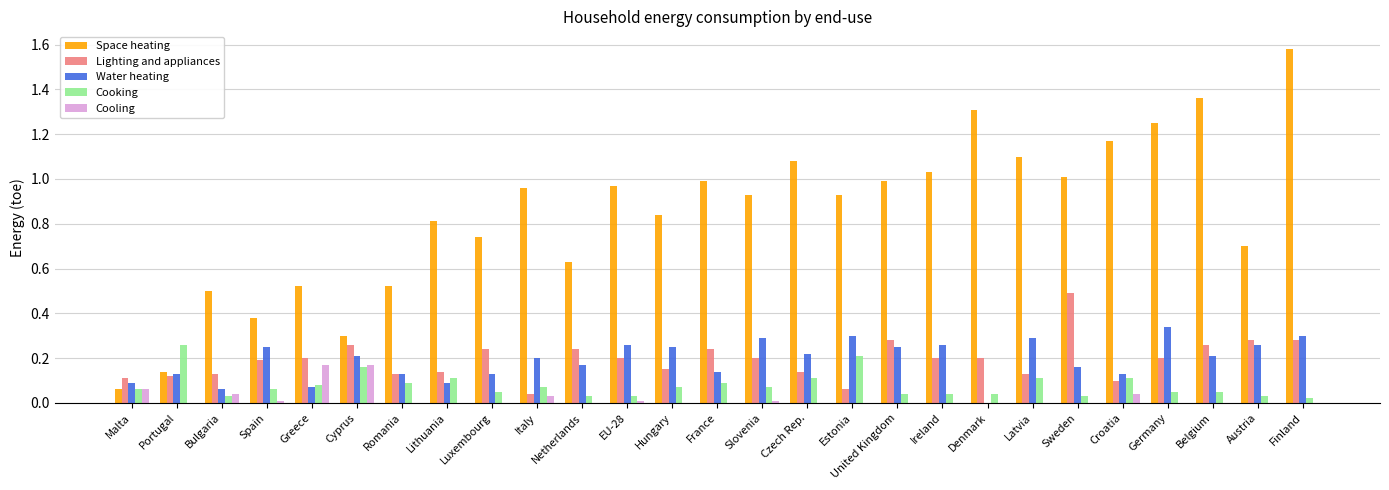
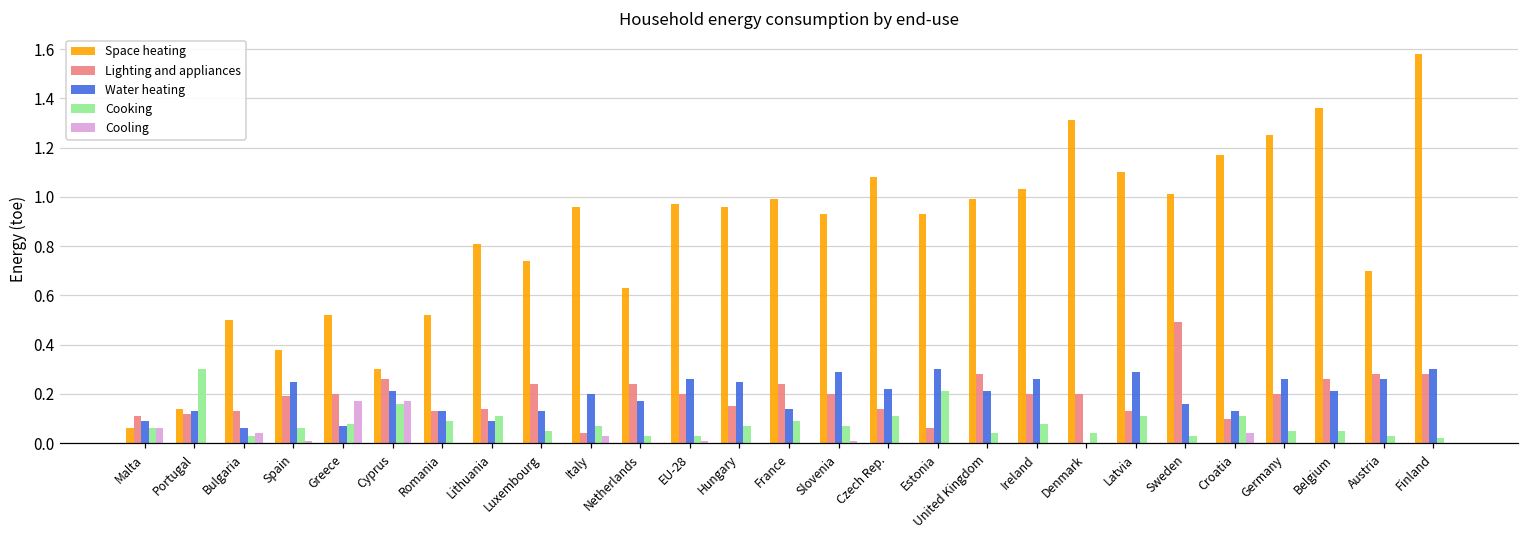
Cooking, Portugal: 0.26 -> 0.30
Space heating, Hungary: 0.84 -> 0.96
Water heating, United Kingdom: 0.25 -> 0.21
Cooking, Ireland: 0.04 -> 0.08
Water heating, Germany: 0.34 -> 0.26
